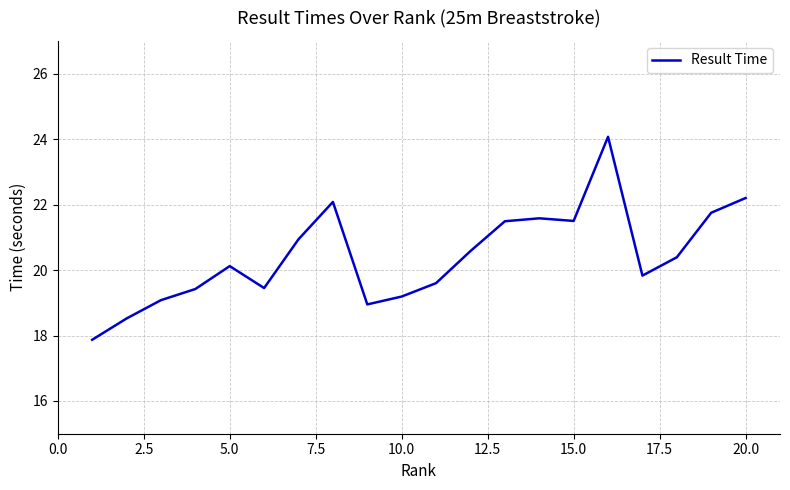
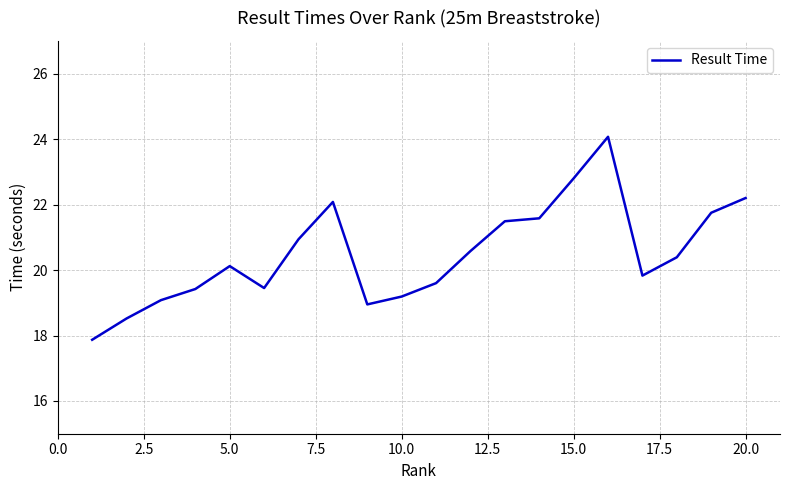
15.0: 21.5 -> 22.8
